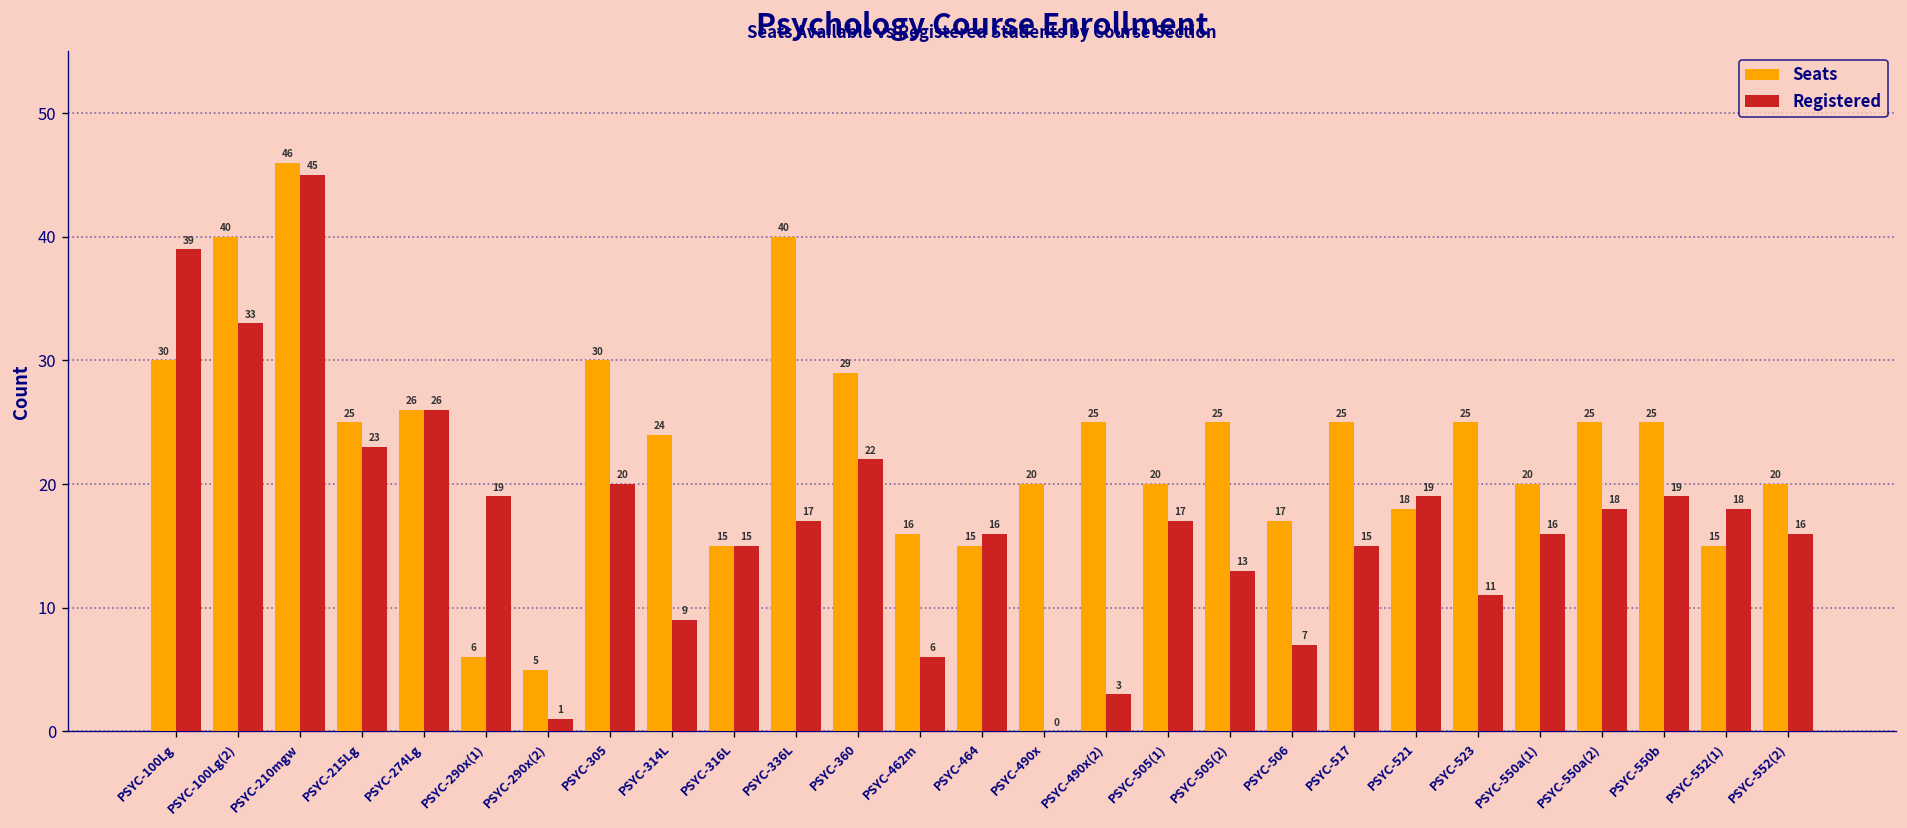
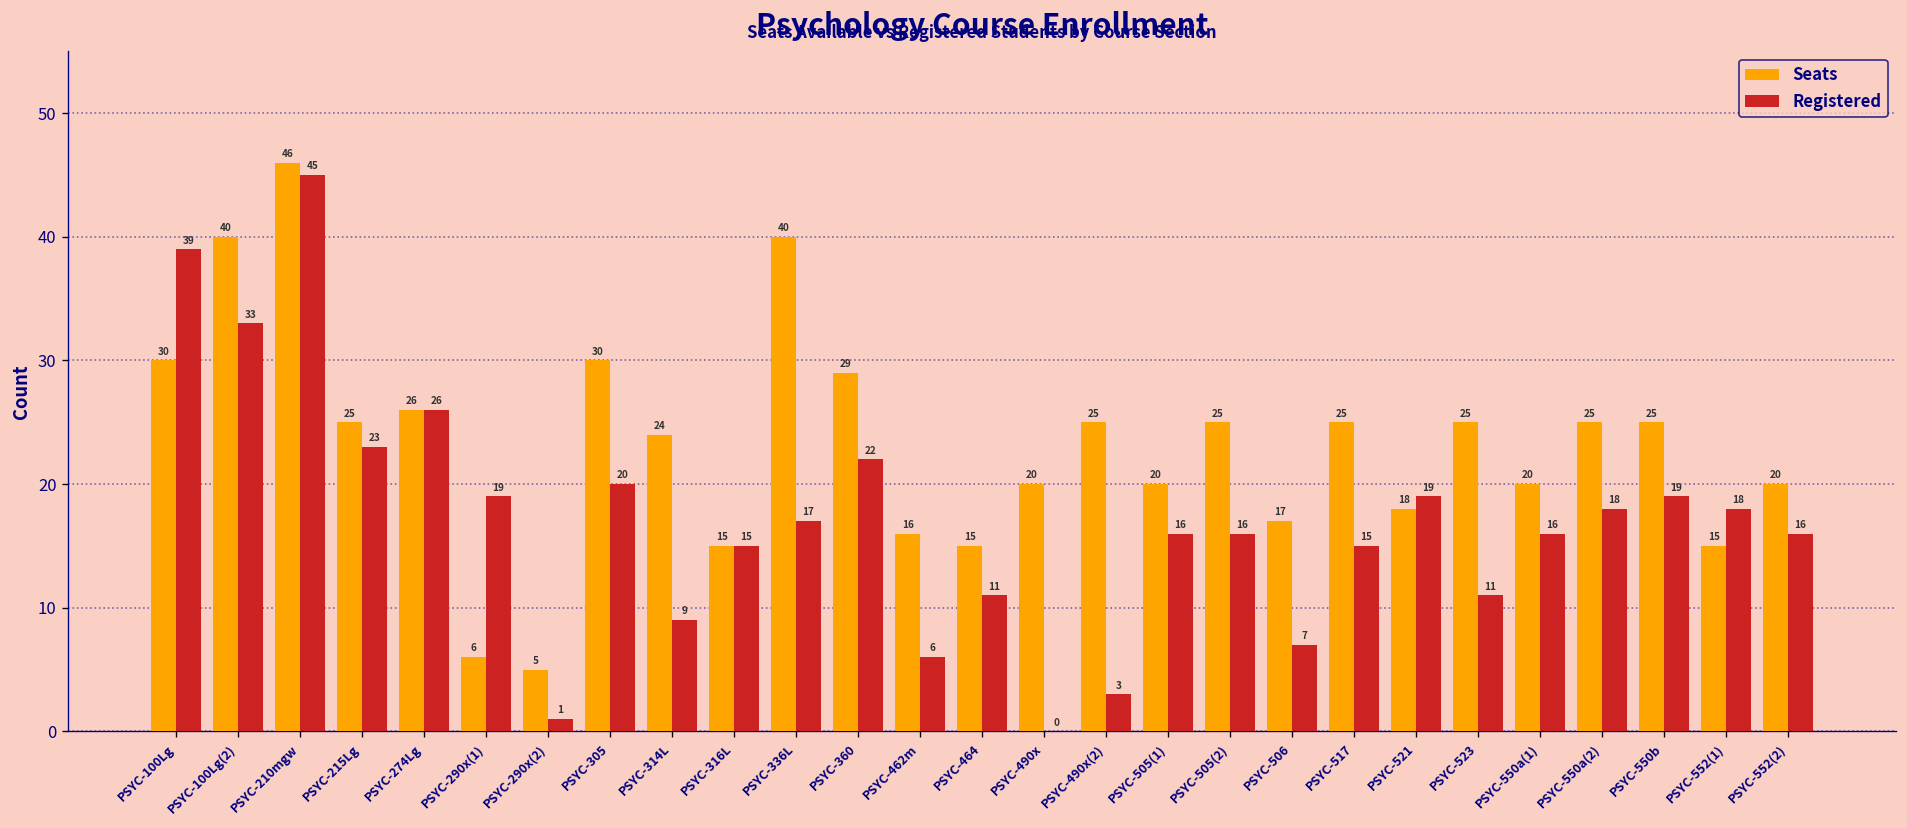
Registered, PSYC-464: 16 -> 11
Registered, PSYC-505(1): 17 -> 16
Registered, PSYC-505(2): 13 -> 16
